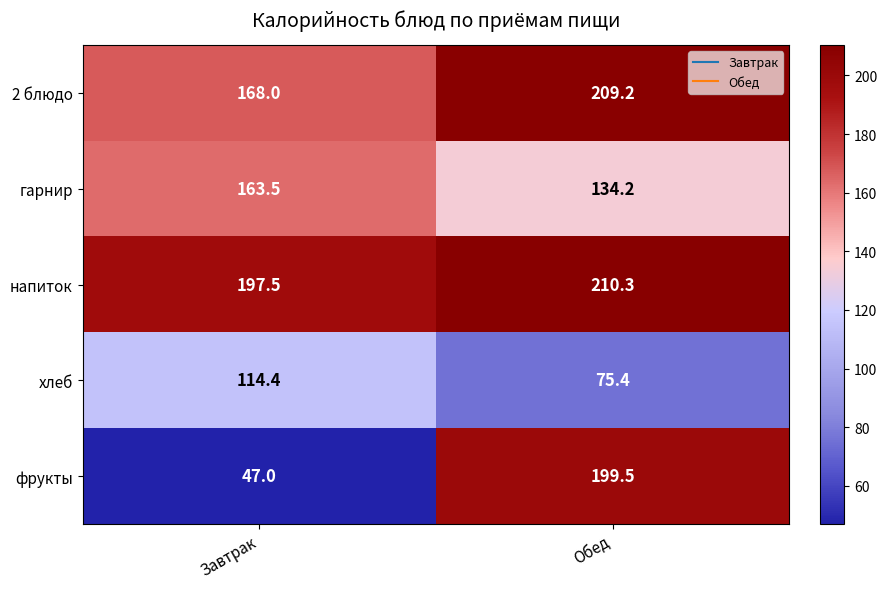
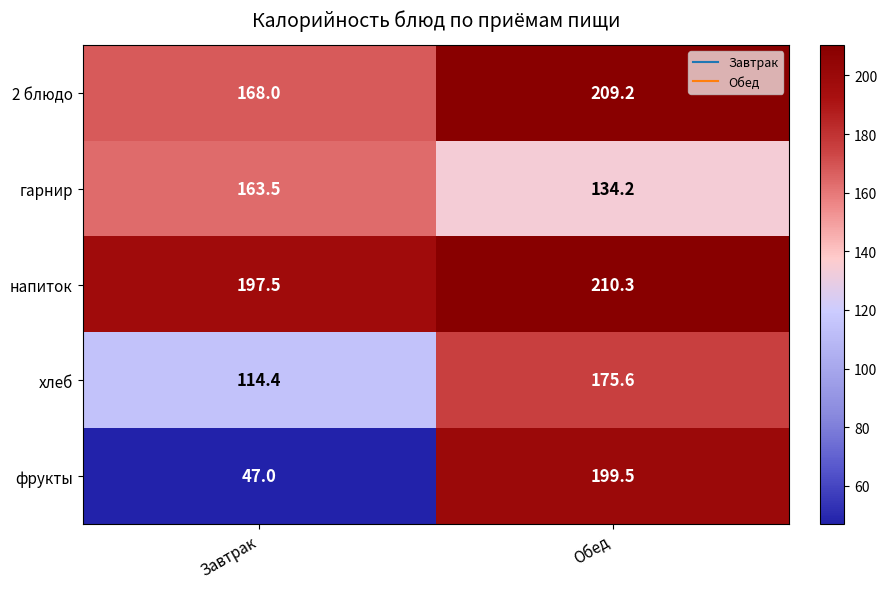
хлеб, Обед: 75.4 -> 175.6
